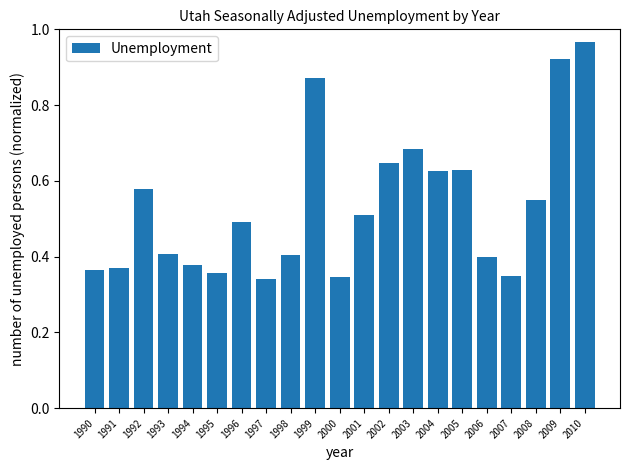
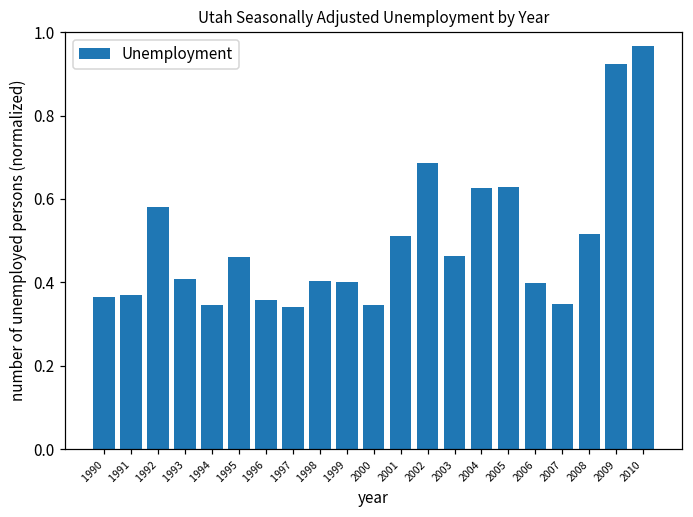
1994: 0.38 -> 0.34
1995: 0.36 -> 0.46
1996: 0.49 -> 0.36
1999: 0.87 -> 0.40
2002: 0.65 -> 0.69
2003: 0.68 -> 0.46
2008: 0.55 -> 0.51
